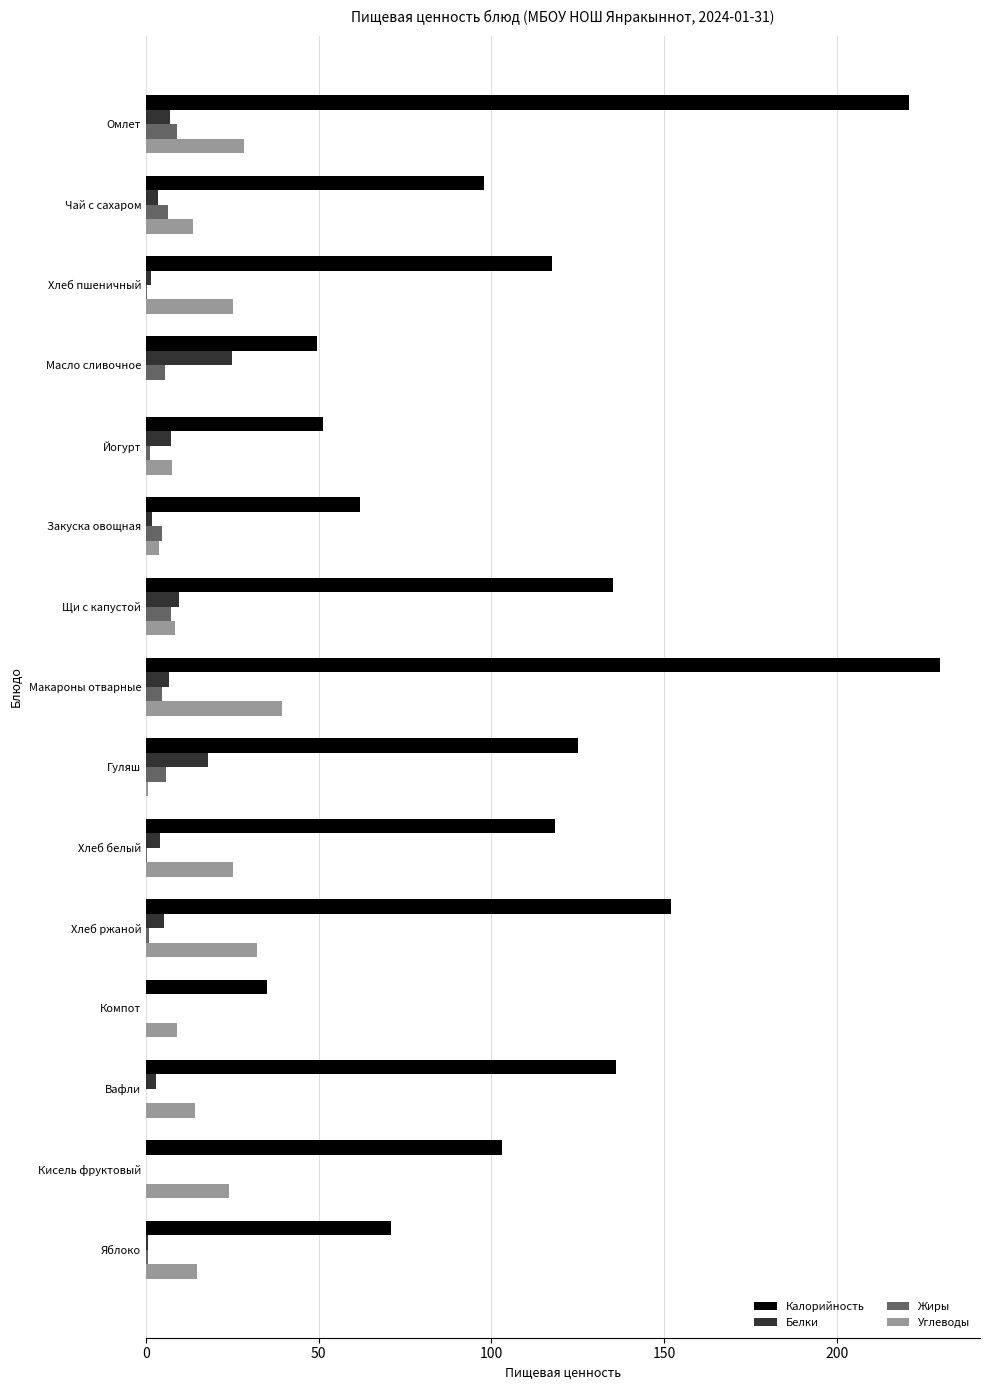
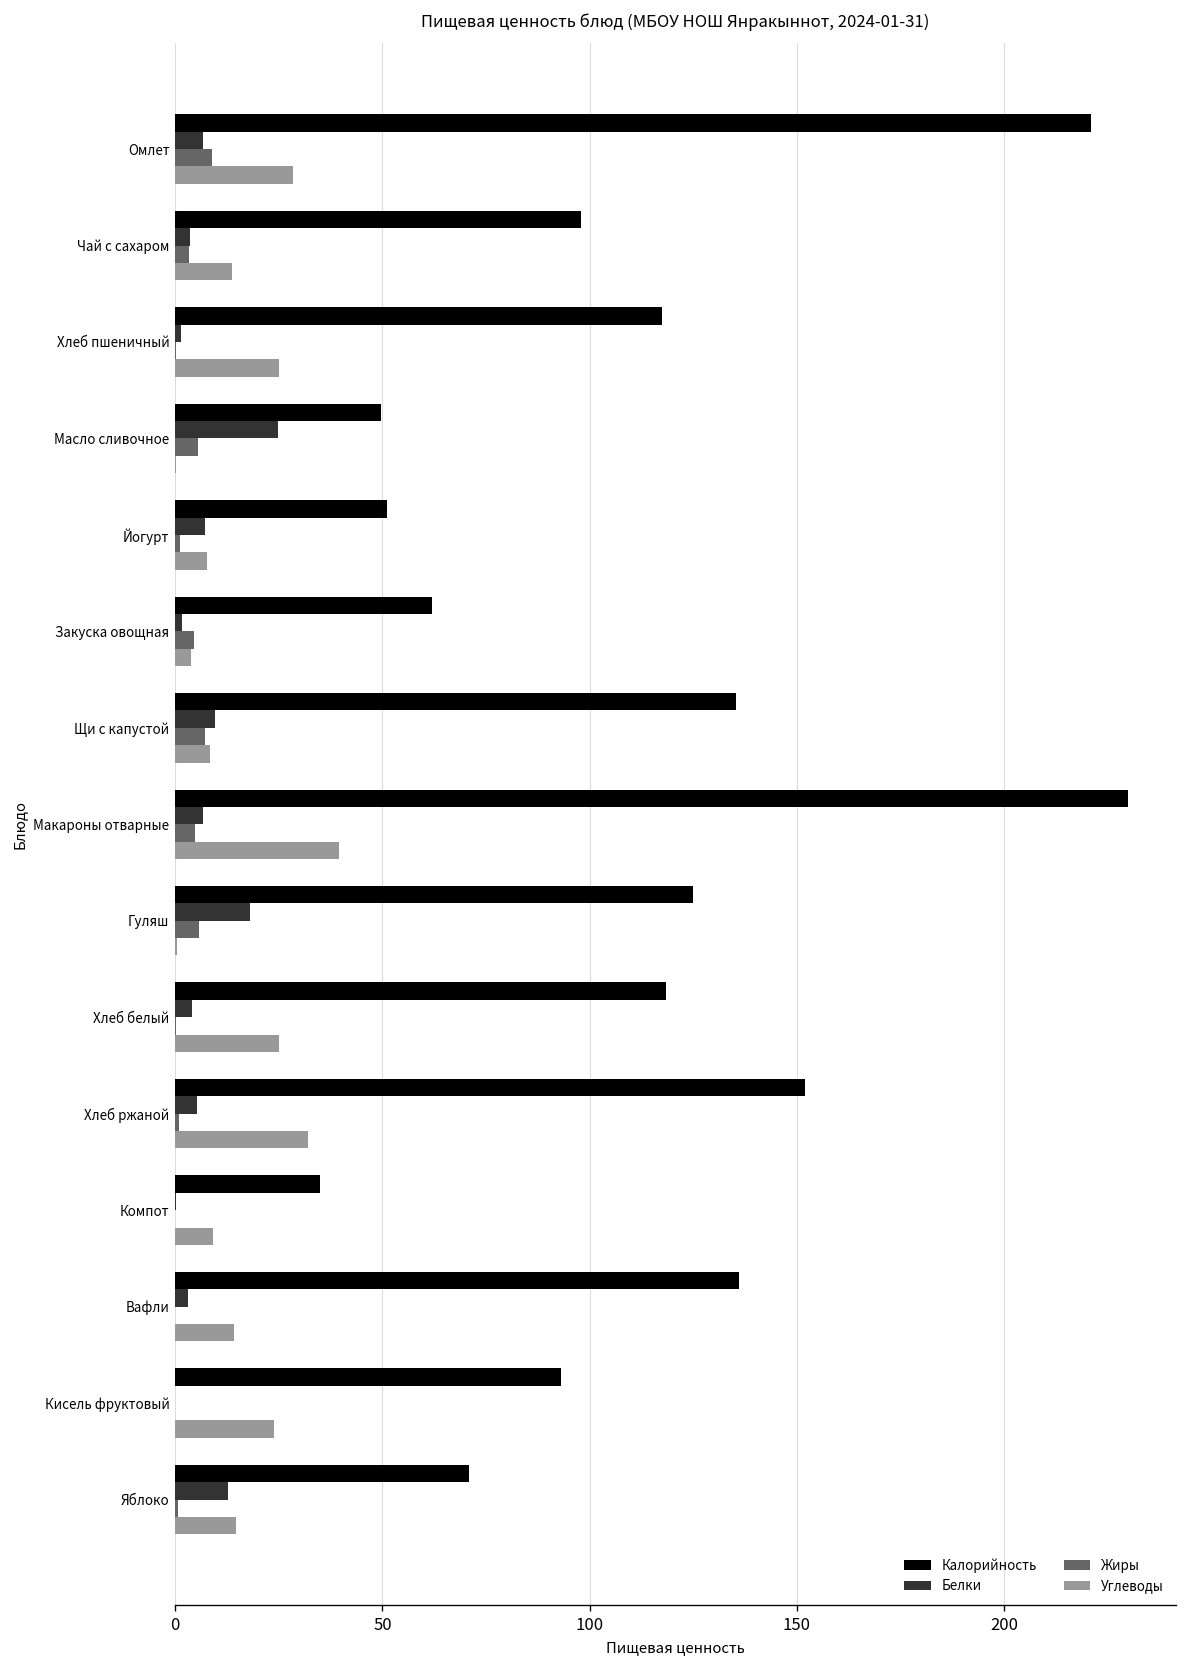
Жиры, Чай с сахаром: 6 -> 3
Калорийность, Кисель фруктовый: 103 -> 93
Белки, Яблоко: 1 -> 13
